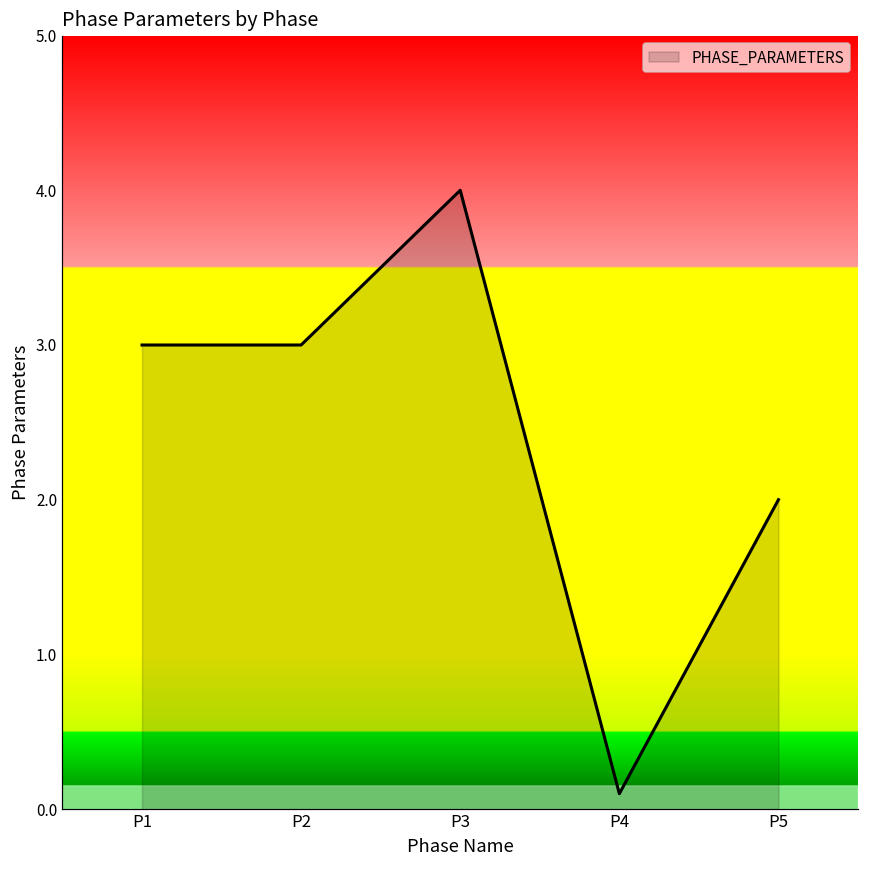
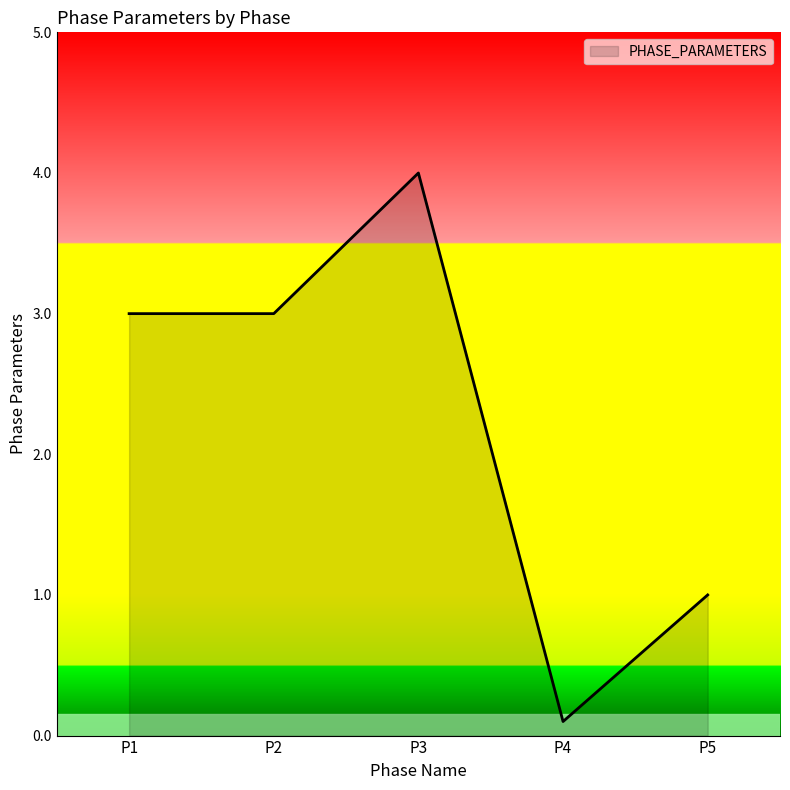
P5: 2 -> 1
